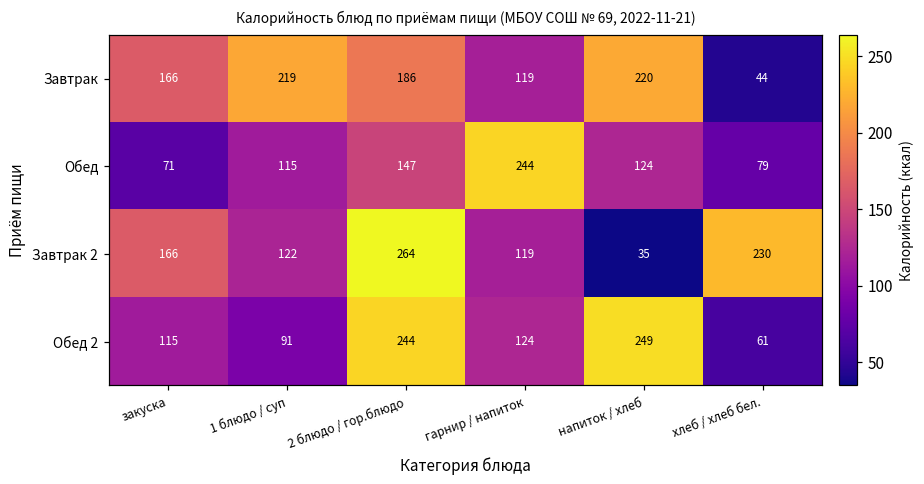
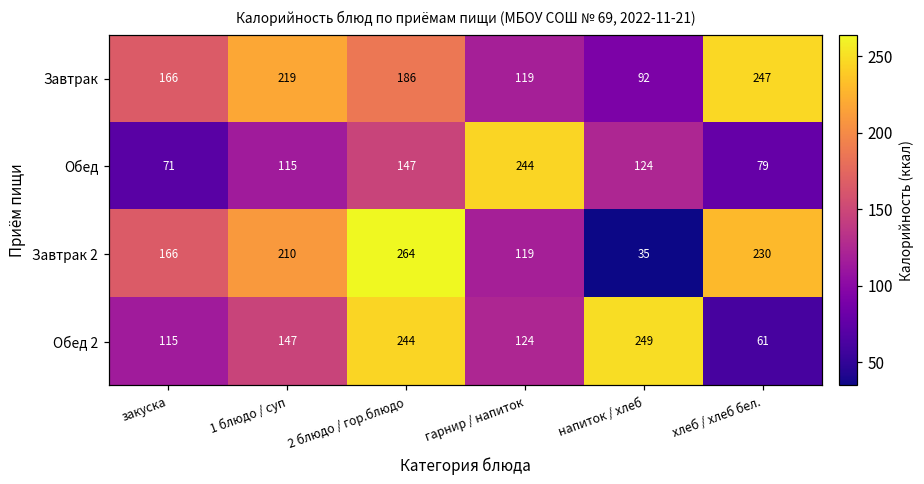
Завтрак, напиток / хлеб: 220 -> 92
Завтрак, хлеб / хлеб бел.: 44 -> 247
Завтрак 2, 1 блюдо / суп: 122 -> 210
Обед 2, 1 блюдо / суп: 91 -> 147
